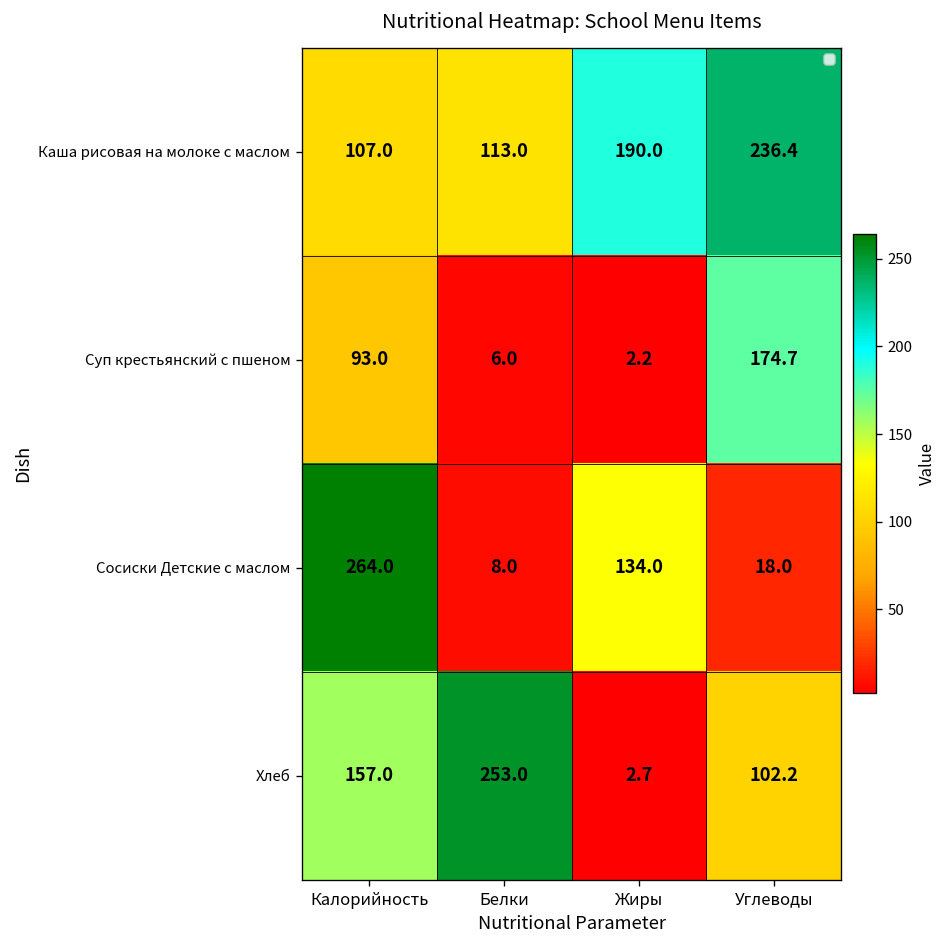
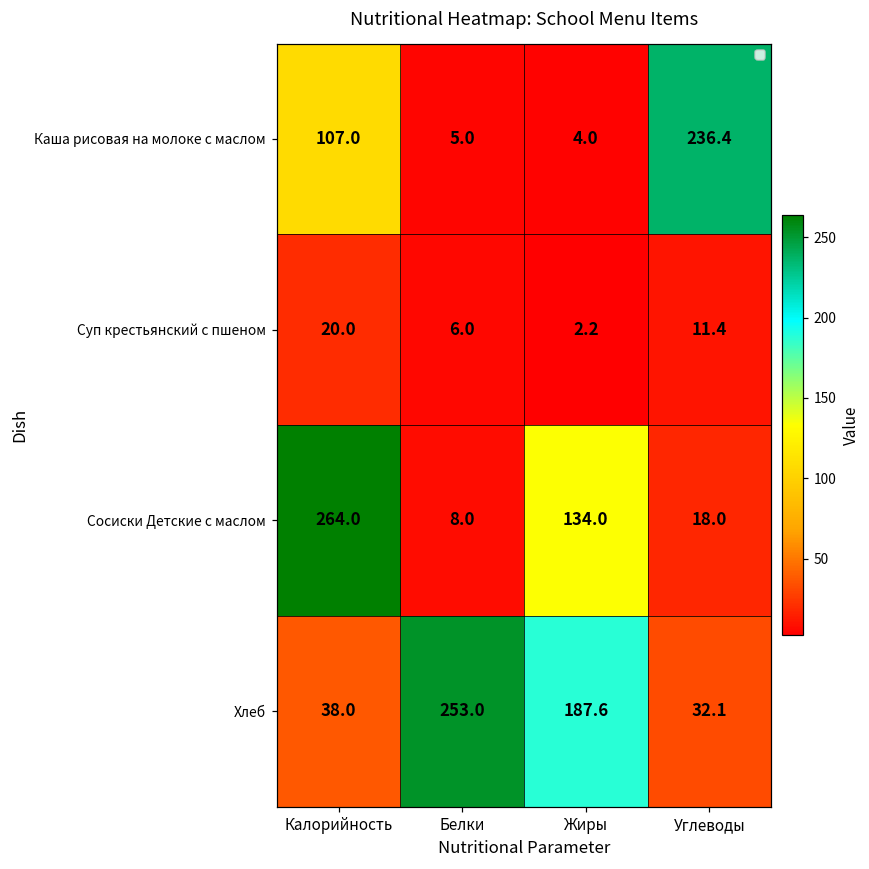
Каша рисовая на молоке с маслом, Белки: 113.0 -> 5.0
Каша рисовая на молоке с маслом, Жиры: 190.0 -> 4.0
Суп крестьянский с пшеном, Калорийность: 93.0 -> 20.0
Суп крестьянский с пшеном, Углеводы: 174.7 -> 11.4
Хлеб, Калорийность: 157.0 -> 38.0
Хлеб, Жиры: 2.7 -> 187.6
Хлеб, Углеводы: 102.2 -> 32.1
